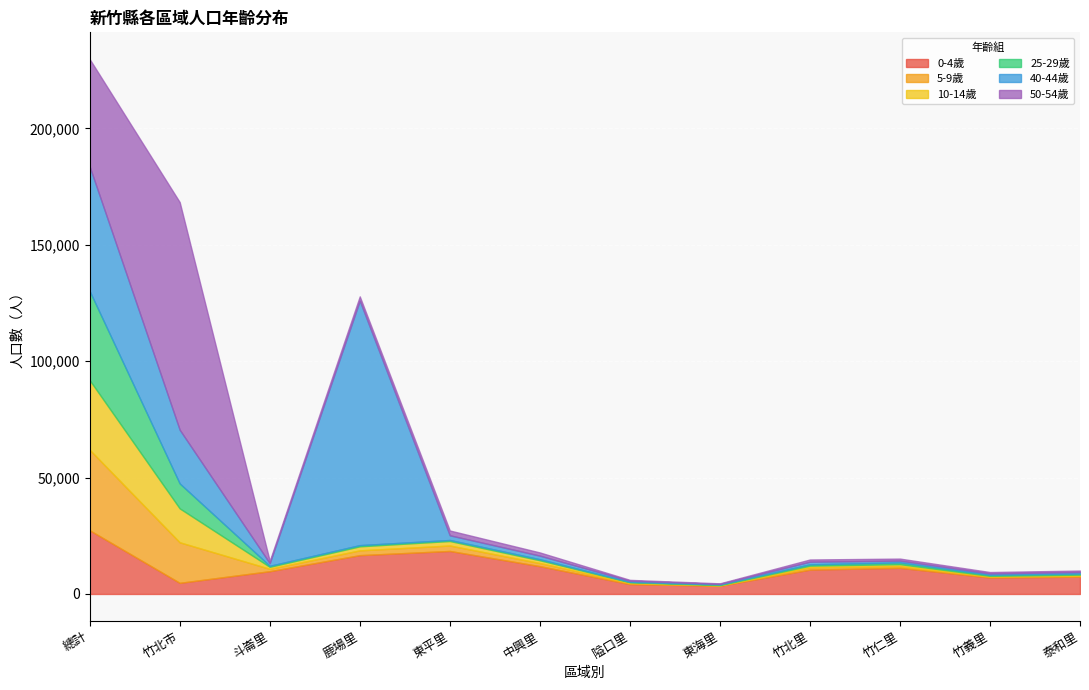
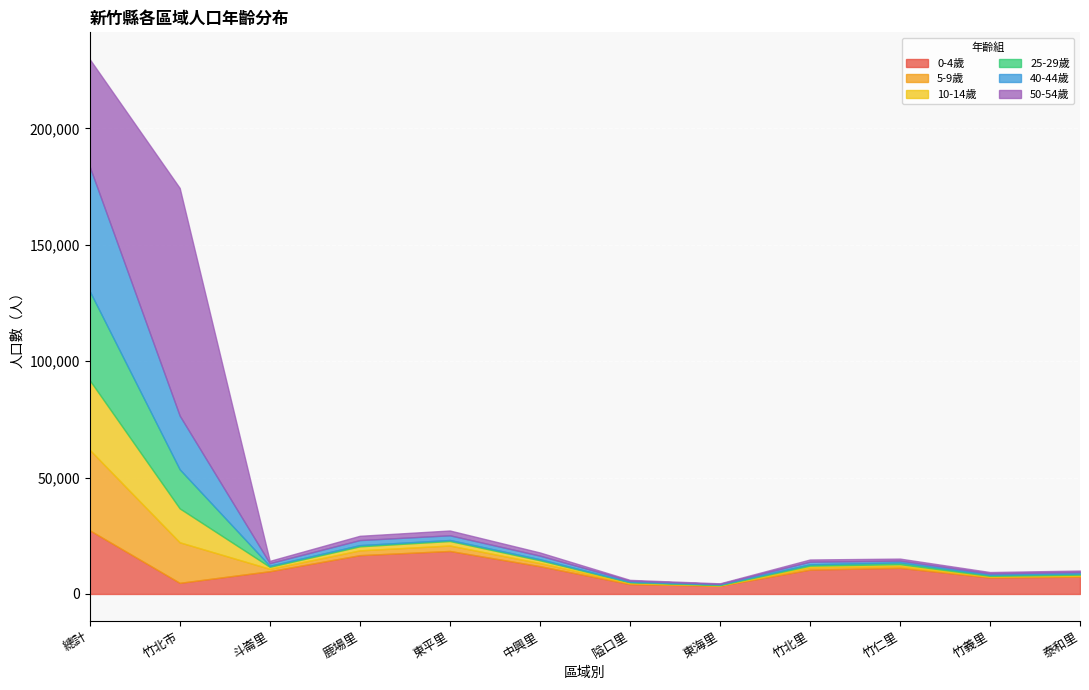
25-29歲, 竹北市: 11,000 -> 17,000
40-44歲, 鹿場里: 105,000 -> 2,000
